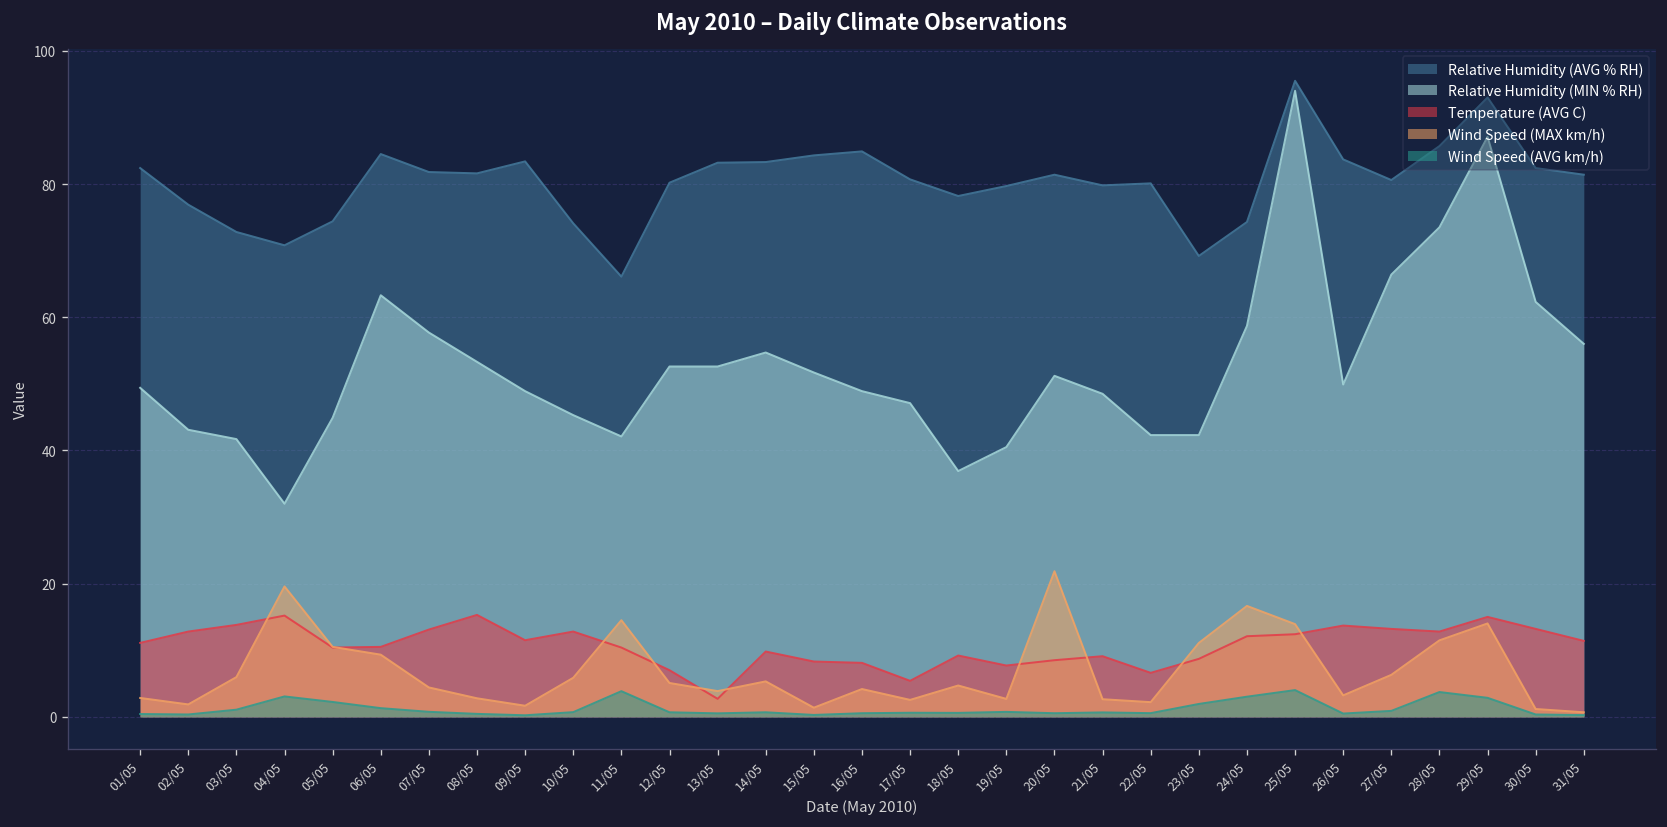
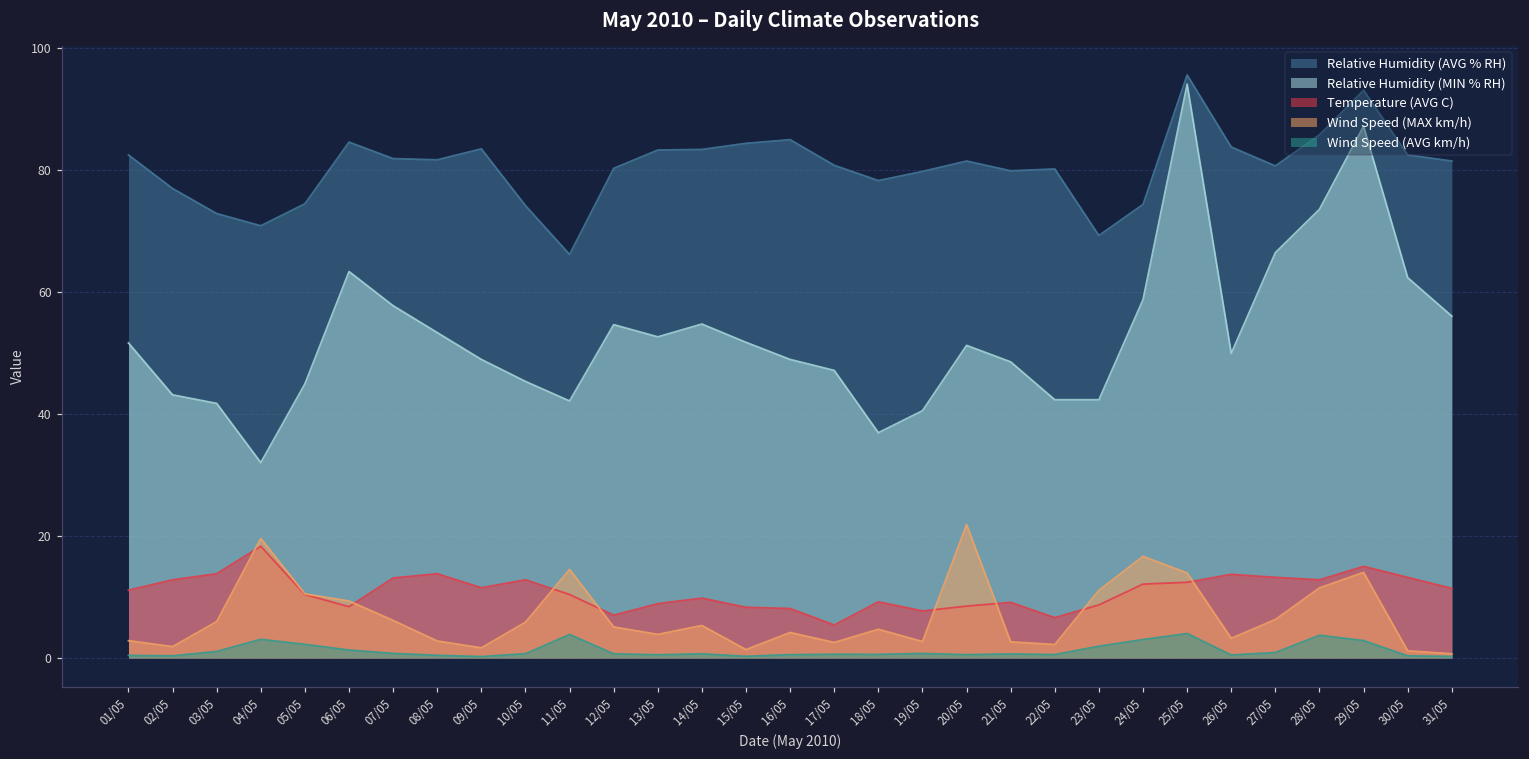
Relative Humidity (MIN % RH), 01/05: 49 -> 52
Temperature (AVG C), 04/05: 15 -> 18
Temperature (AVG C), 06/05: 11 -> 8
Wind Speed (MAX km/h), 07/05: 4 -> 6
Temperature (AVG C), 08/05: 15 -> 14
Relative Humidity (MIN % RH), 12/05: 53 -> 55
Temperature (AVG C), 13/05: 3 -> 9
